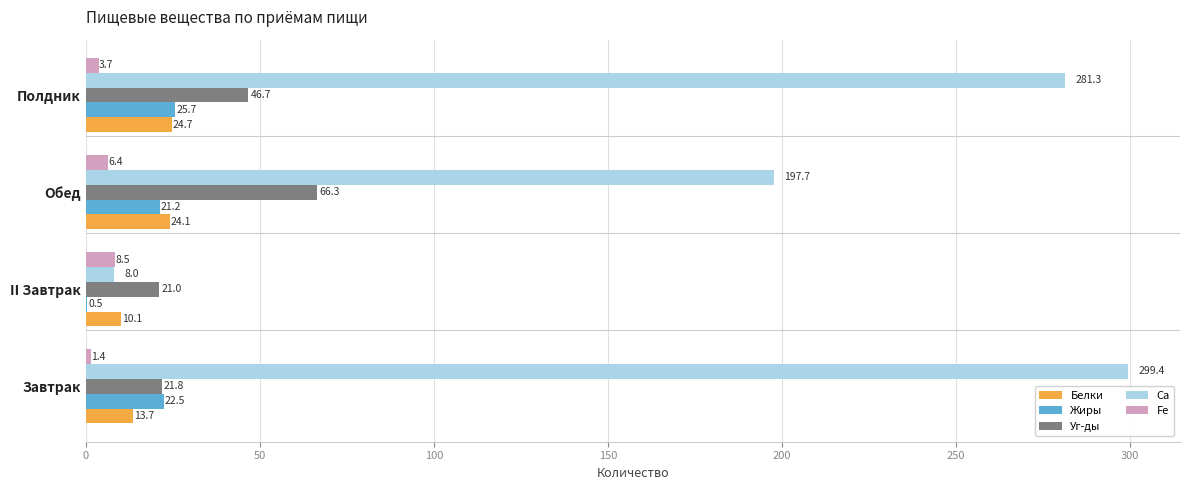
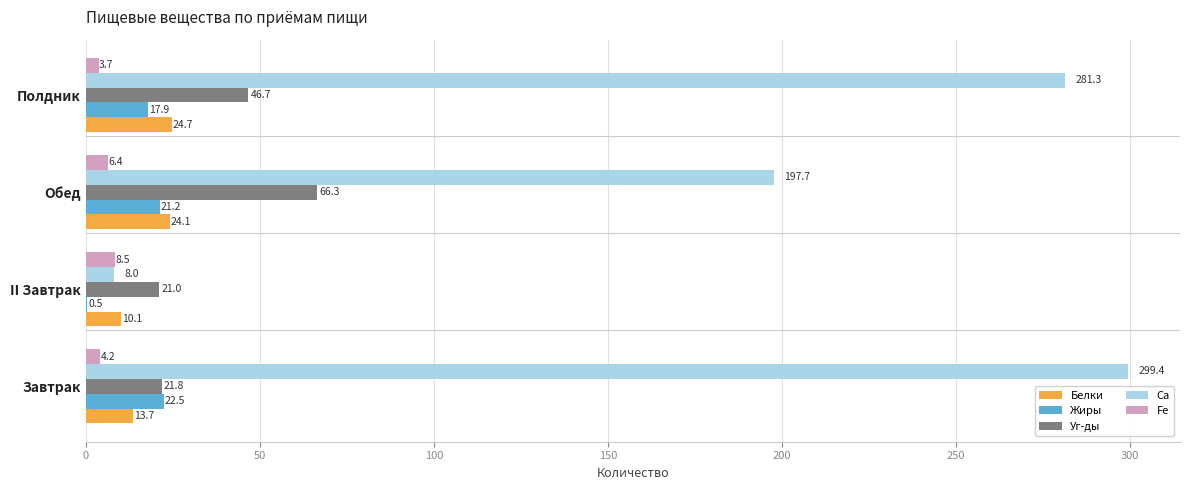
Жиры, Полдник: 25.7 -> 17.9
Fe, Завтрак: 1.4 -> 4.2
